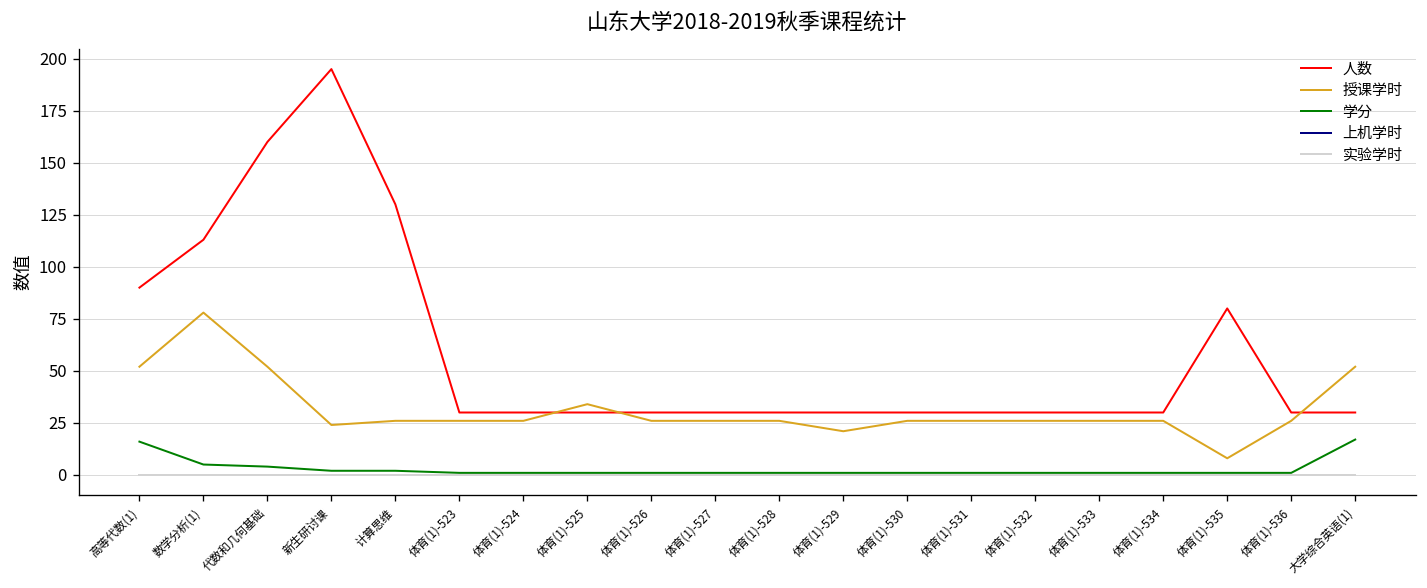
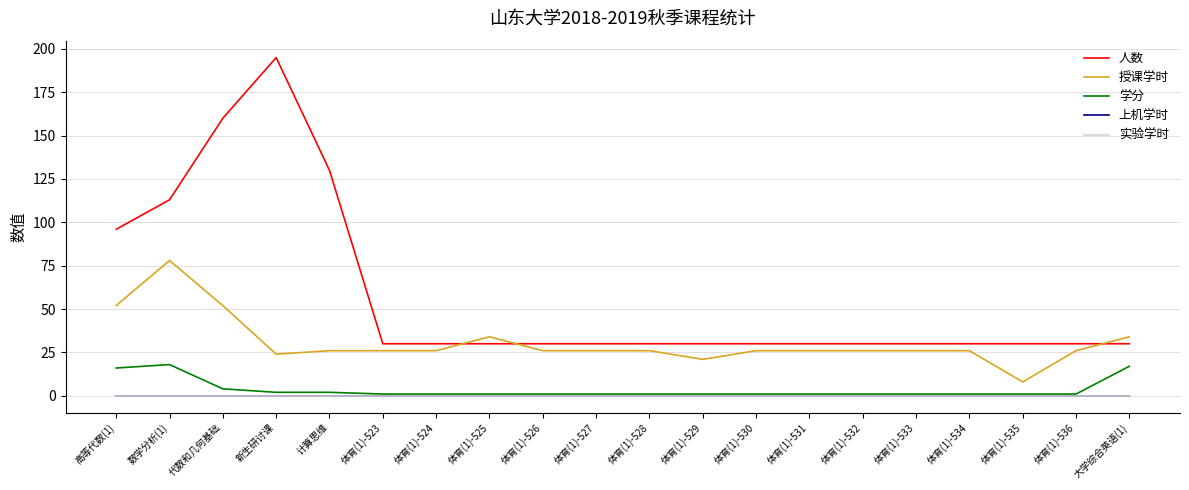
人数, 高等代数(1): 90 -> 96
学分, 数学分析(1): 5 -> 18
人数, 体育(1)-535: 80 -> 30
授课学时, 大学综合英语(1): 52 -> 34
